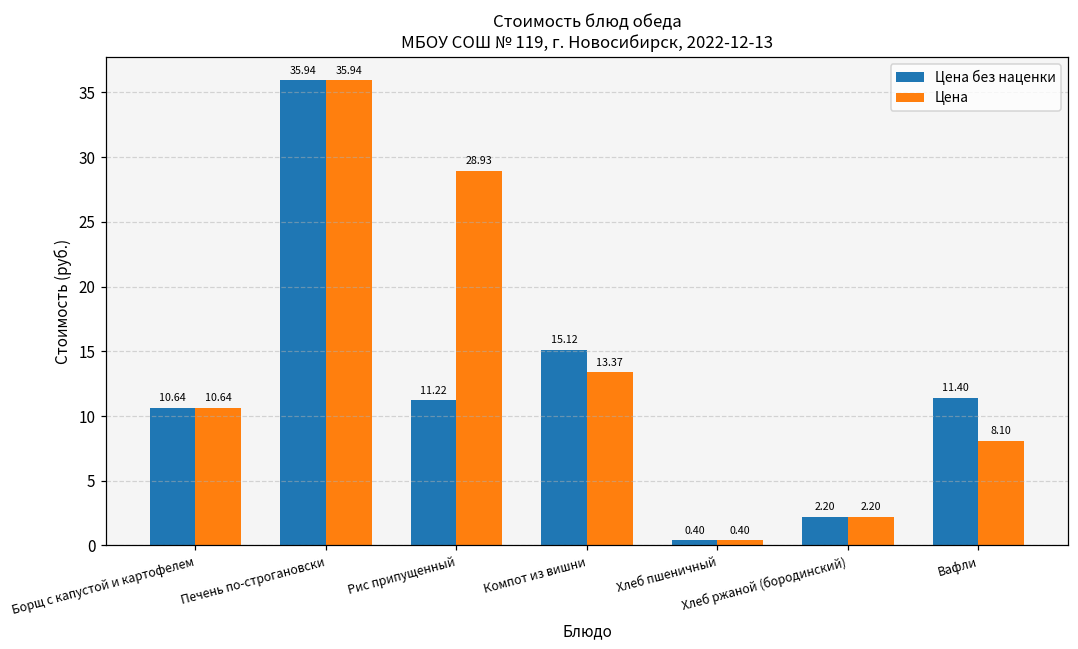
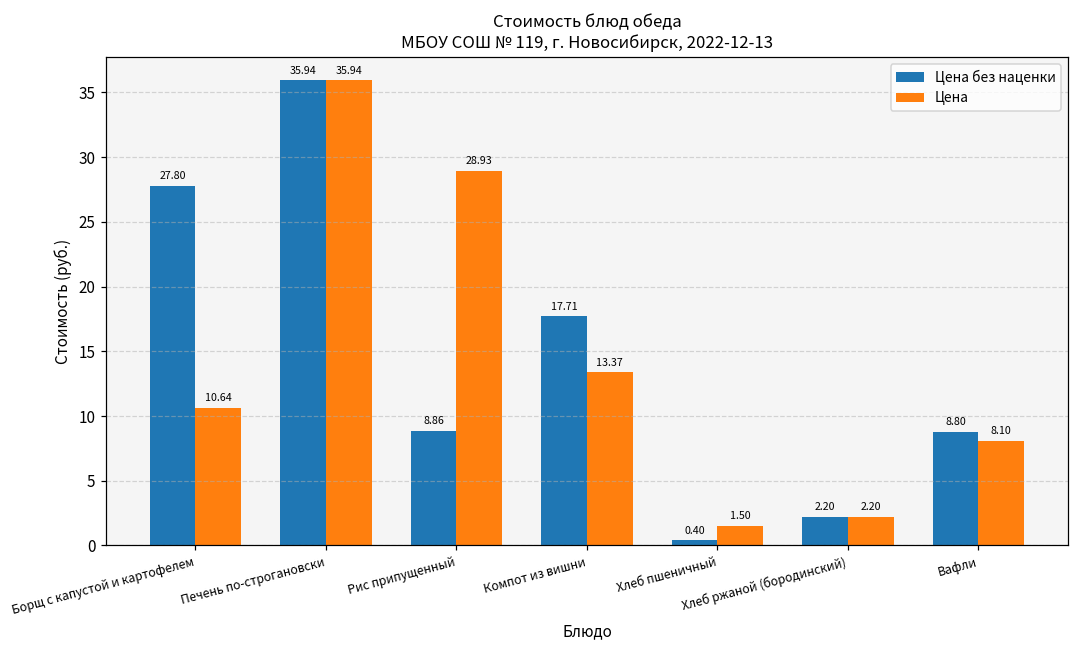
Цена без наценки, Борщ с капустой и картофелем: 10.64 -> 27.80
Цена без наценки, Рис припущенный: 11.22 -> 8.86
Цена без наценки, Компот из вишни: 15.12 -> 17.71
Цена, Хлеб пшеничный: 0.40 -> 1.50
Цена без наценки, Вафли: 11.40 -> 8.80
